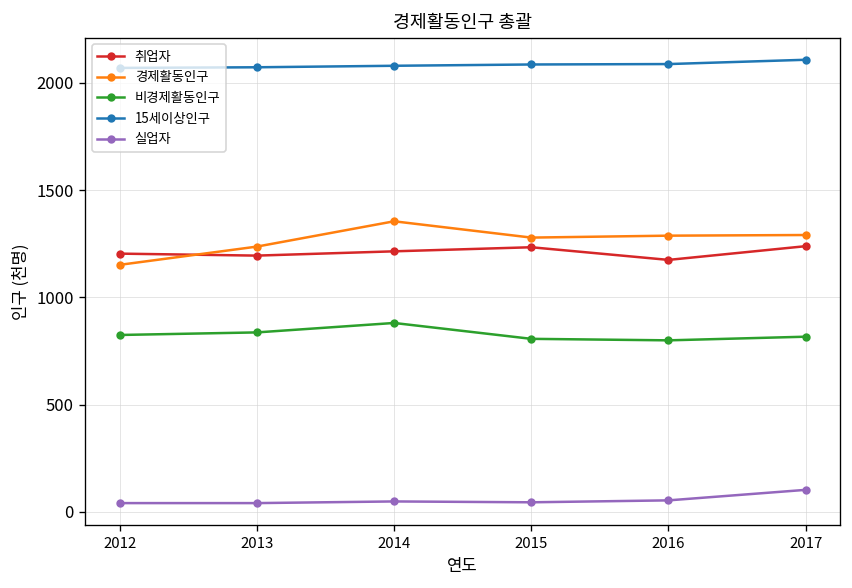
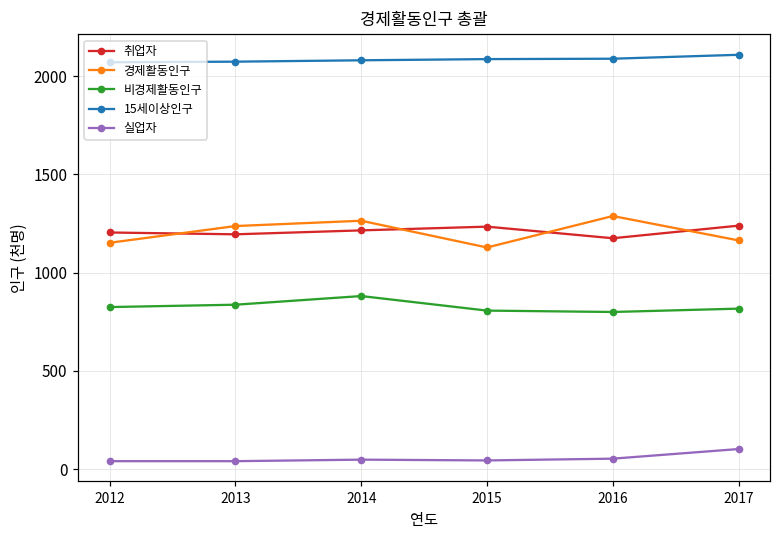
경제활동인구, 2014: 1360 -> 1260
경제활동인구, 2015: 1280 -> 1130
경제활동인구, 2017: 1290 -> 1160
